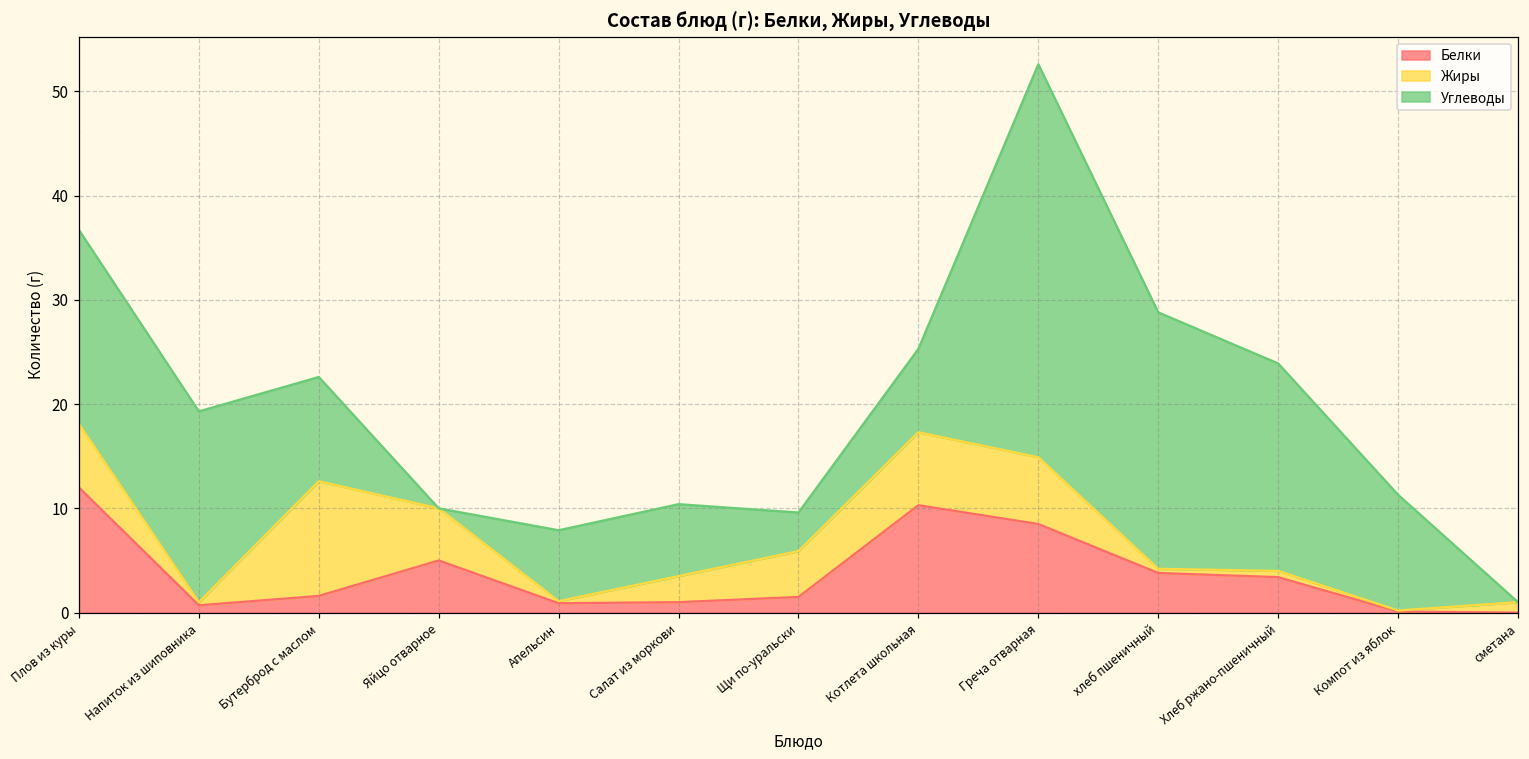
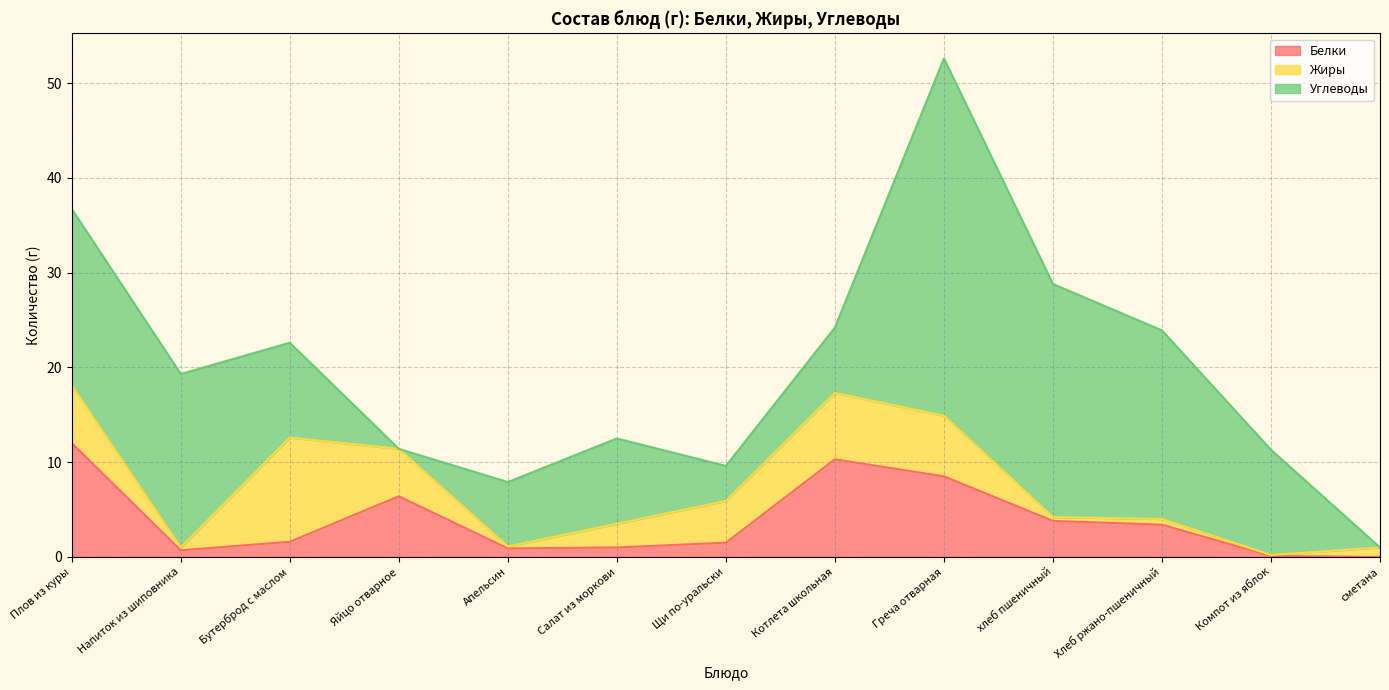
Белки, Яйцо отварное: 5 -> 6
Углеводы, Салат из моркови: 7 -> 9
Углеводы, Котлета школьная: 8 -> 7
